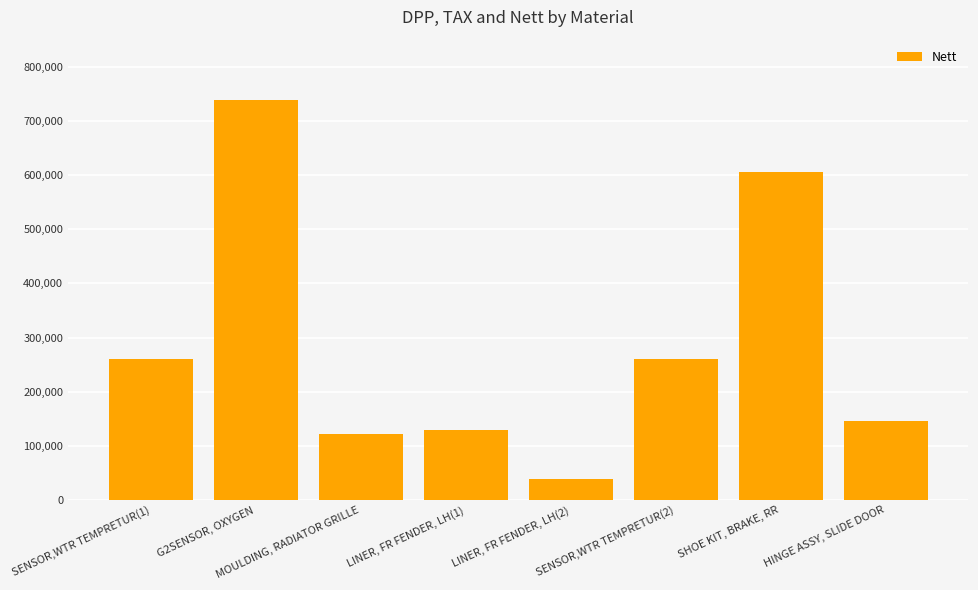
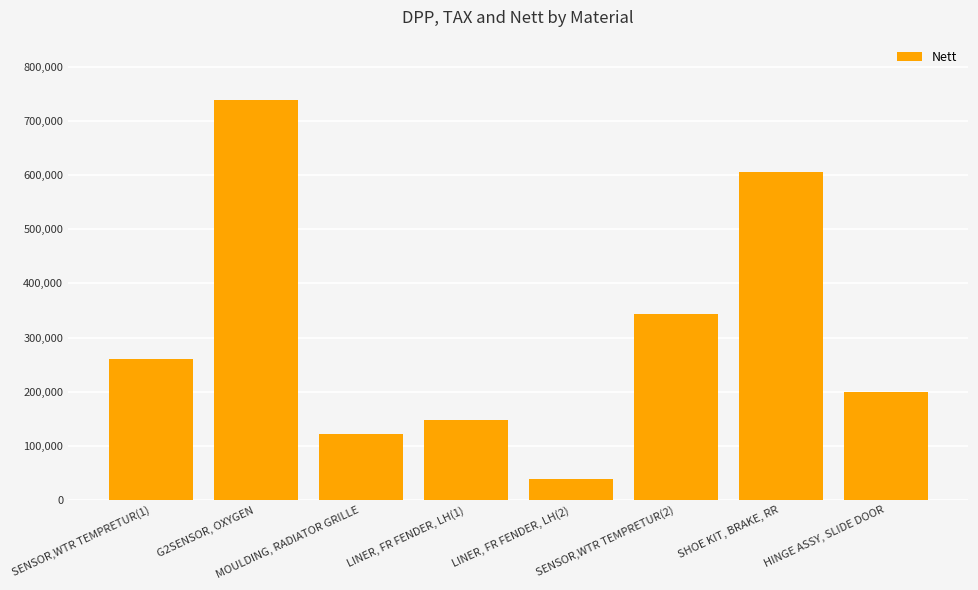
LINER, FR FENDER, LH(1): 130,000 -> 150,000
SENSOR,WTR TEMPRETUR(2): 260,000 -> 340,000
HINGE ASSY, SLIDE DOOR: 150,000 -> 200,000
